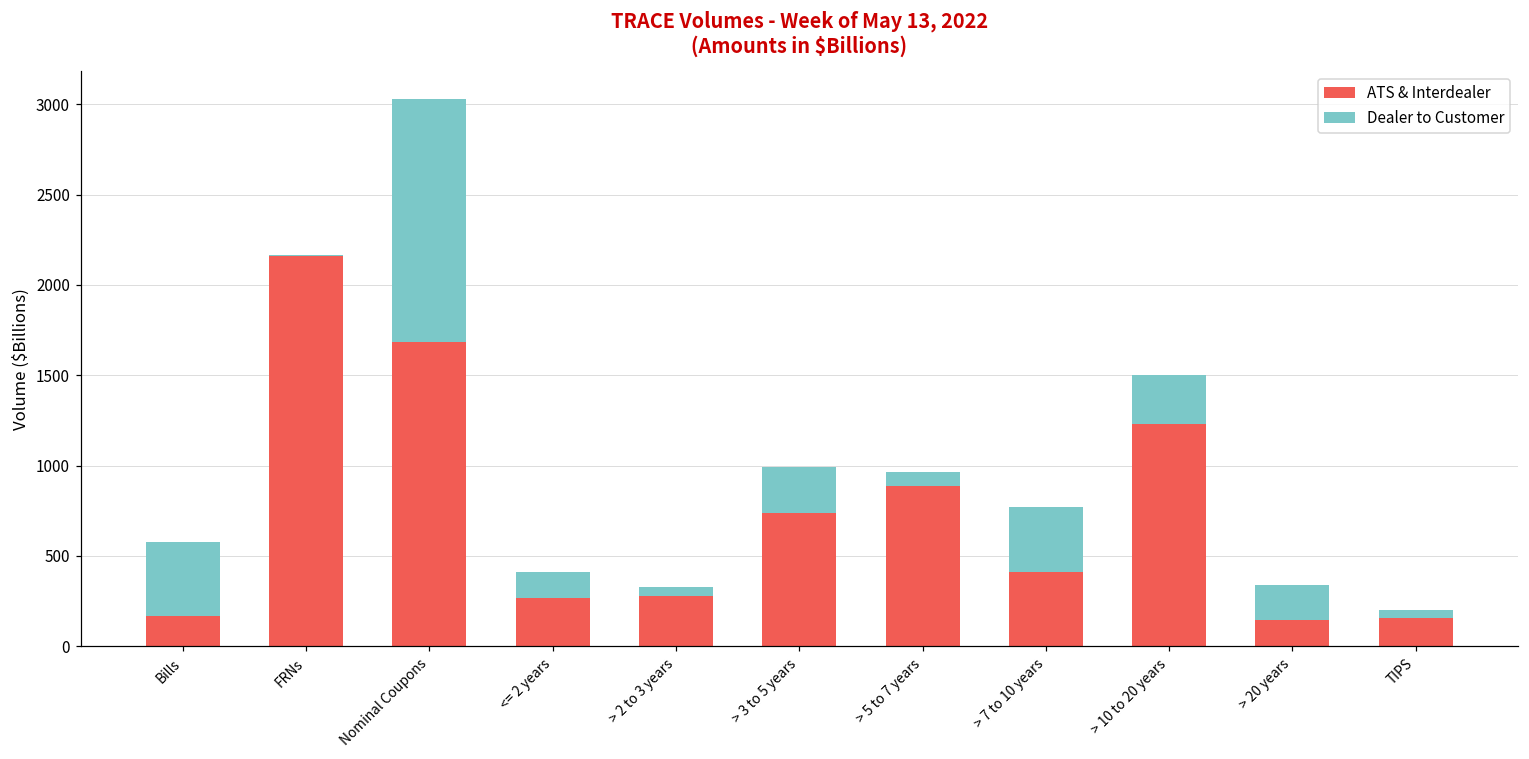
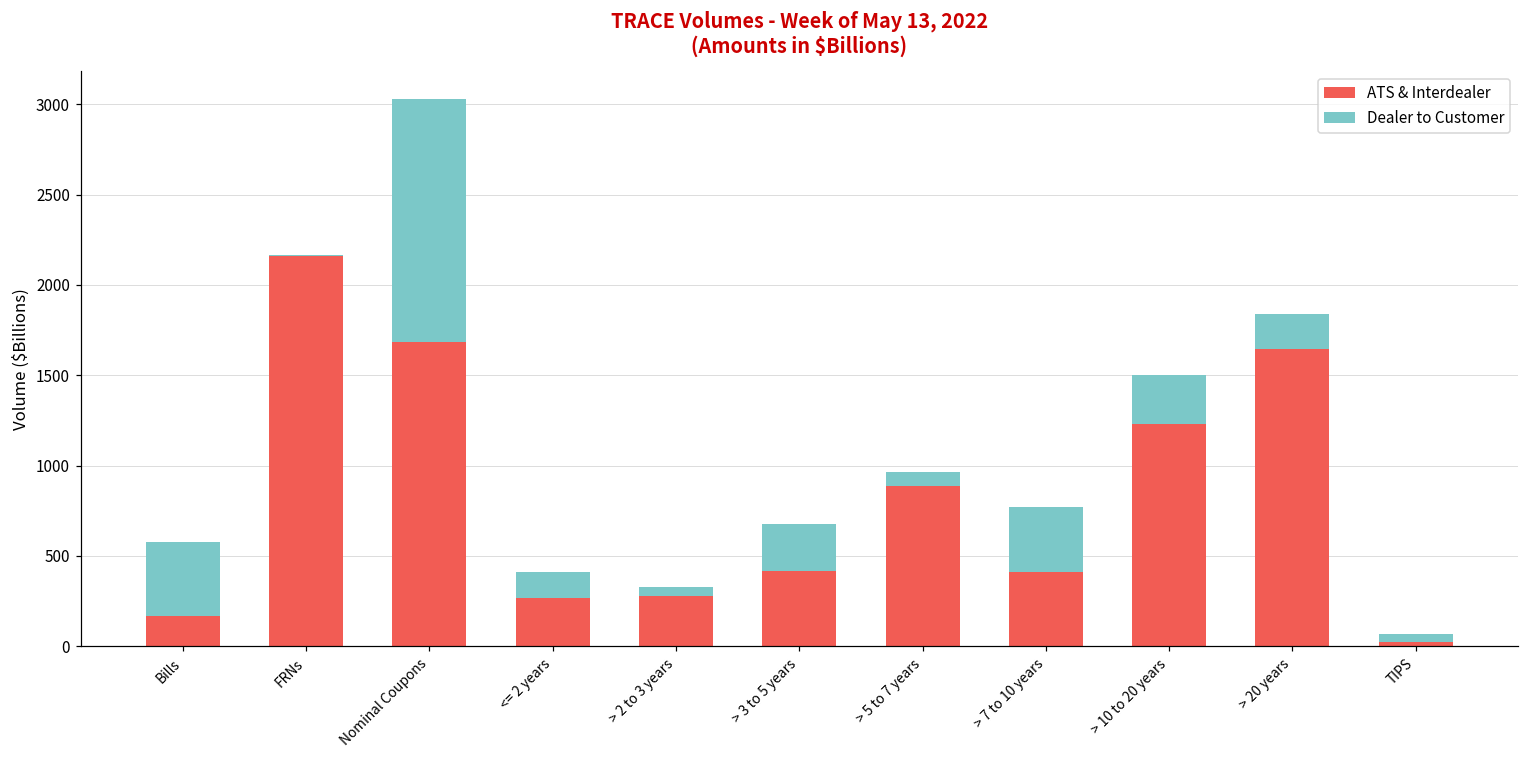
ATS & Interdealer, > 3 to 5 years: 740 -> 420
ATS & Interdealer, > 20 years: 150 -> 1650
ATS & Interdealer, TIPS: 160 -> 30
